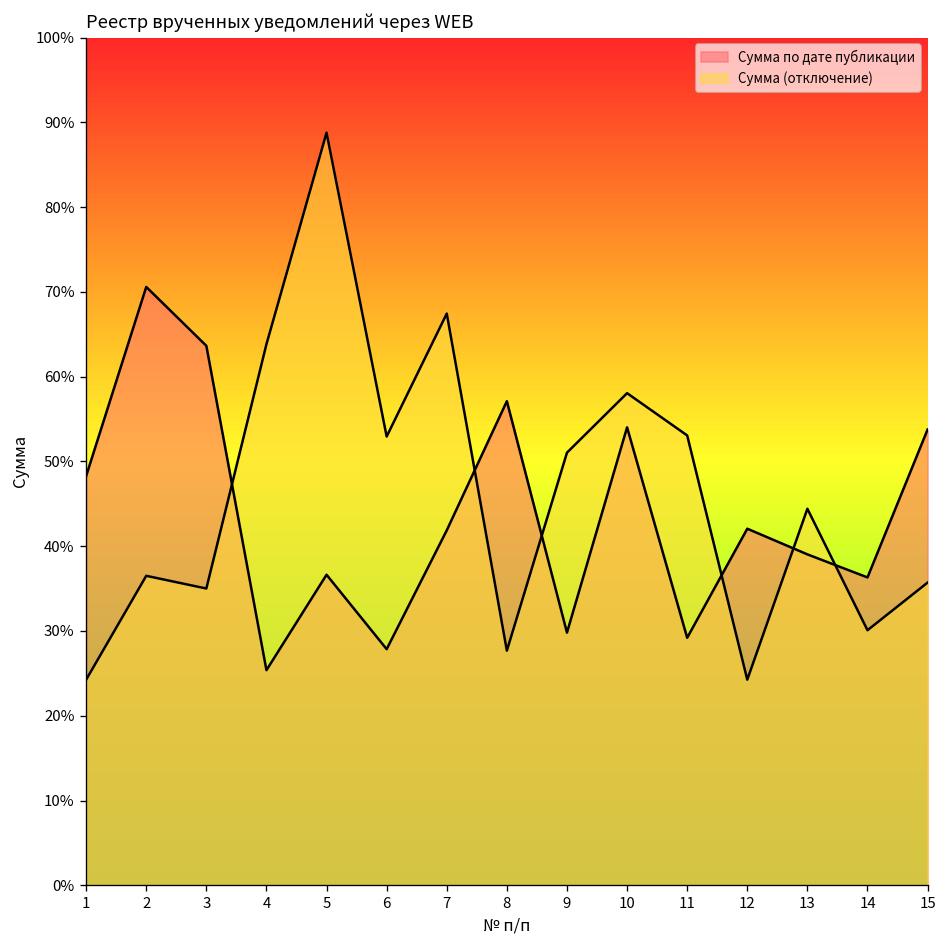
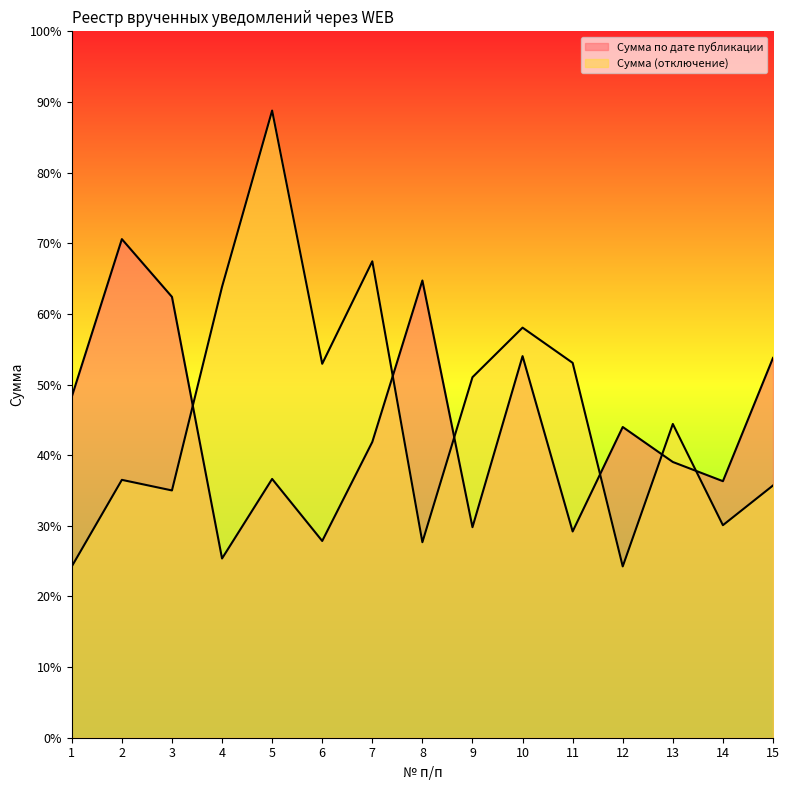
Сумма по дате публикации, 3: 64% -> 62%
Сумма по дате публикации, 8: 57% -> 65%
Сумма по дате публикации, 12: 42% -> 44%
